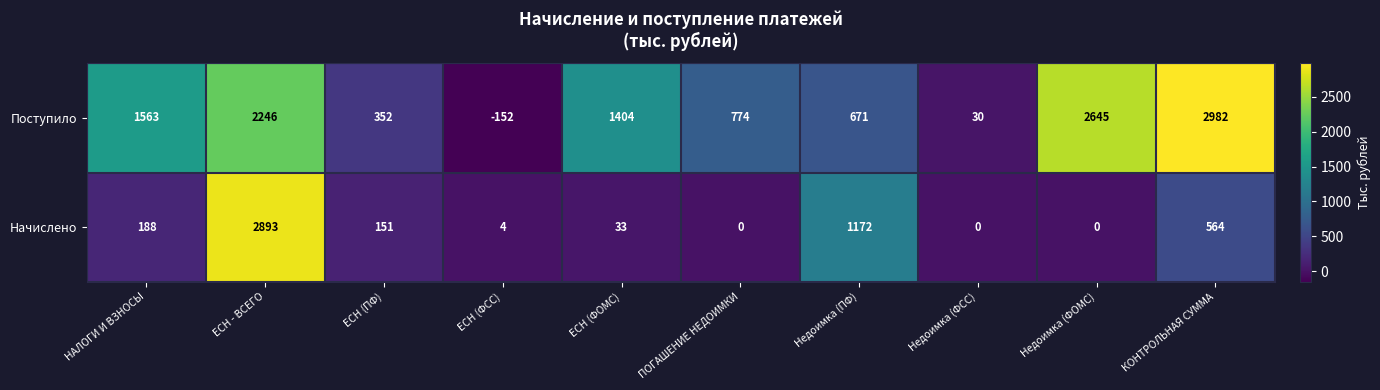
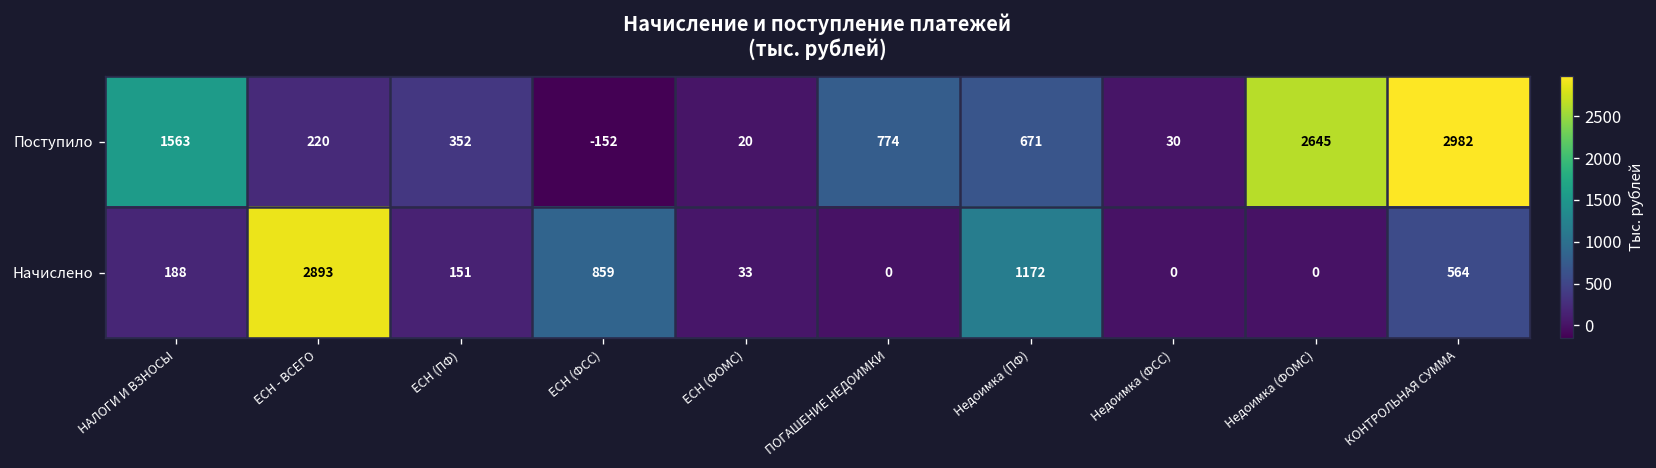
Поступило, ЕСН - ВСЕГО: 2246 -> 220
Поступило, ЕСН (ФОМС): 1404 -> 20
Начислено, ЕСН (ФСС): 4 -> 859
